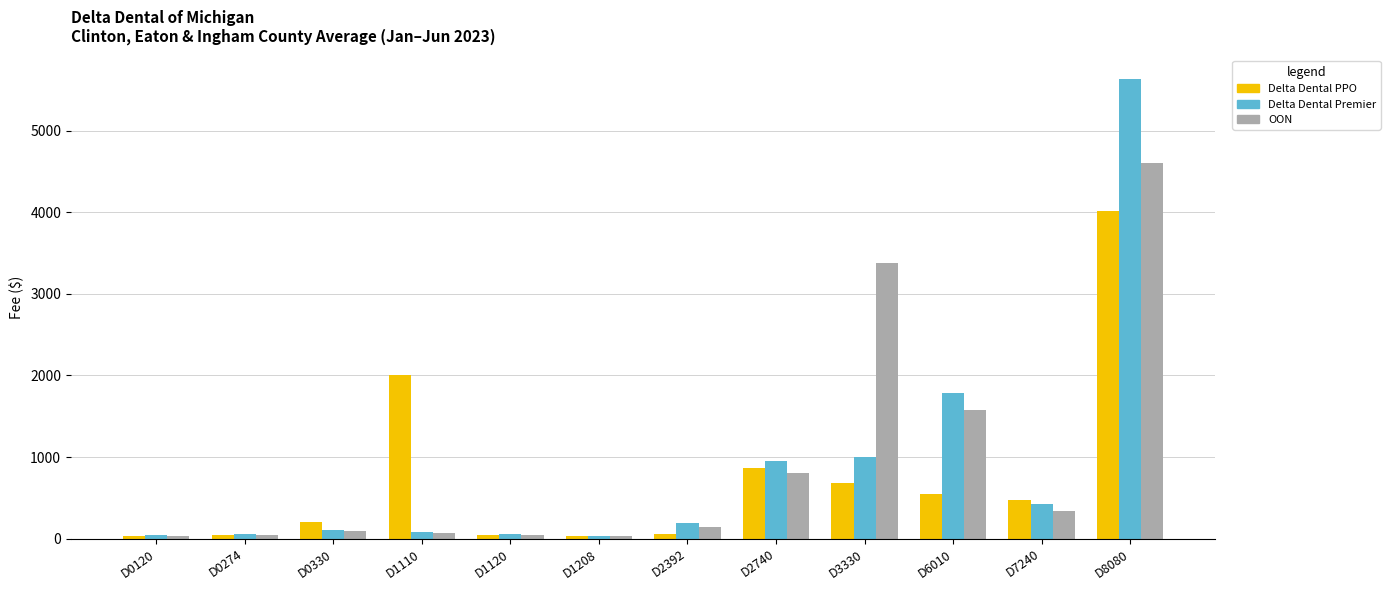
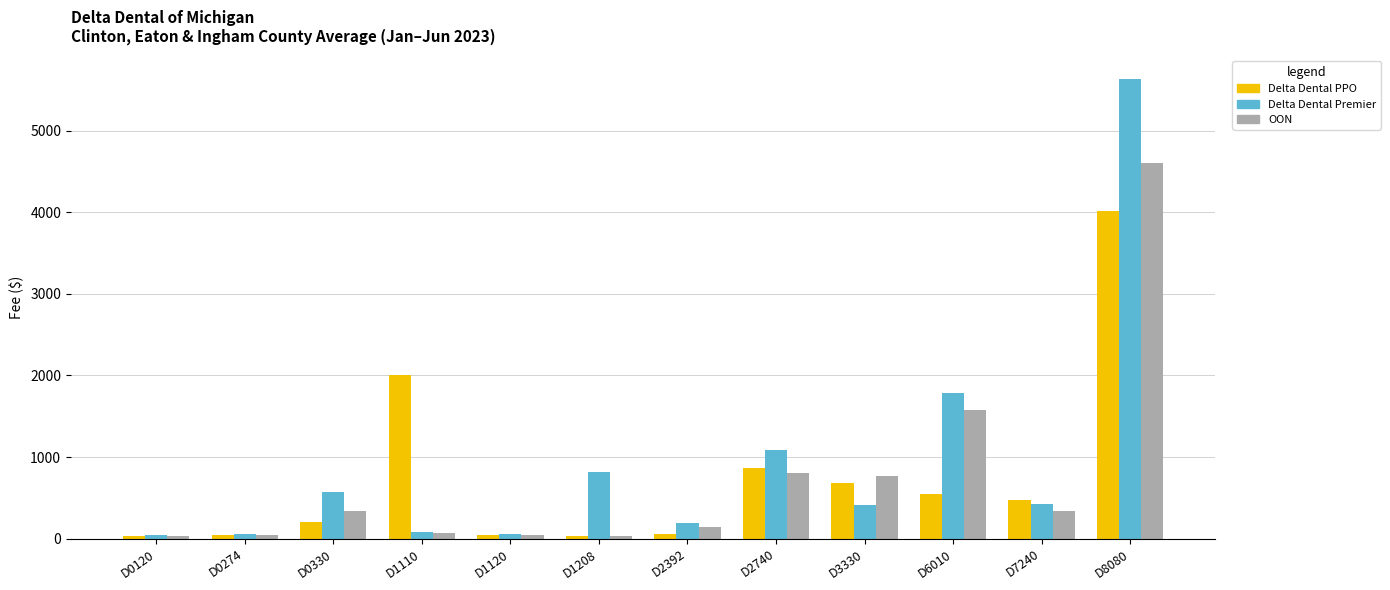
Delta Dental Premier, D0330: 100 -> 600
OON, D0330: 100 -> 300
Delta Dental Premier, D1208: 0 -> 800
Delta Dental Premier, D2740: 1000 -> 1100
Delta Dental Premier, D3330: 1000 -> 400
OON, D3330: 3400 -> 800
